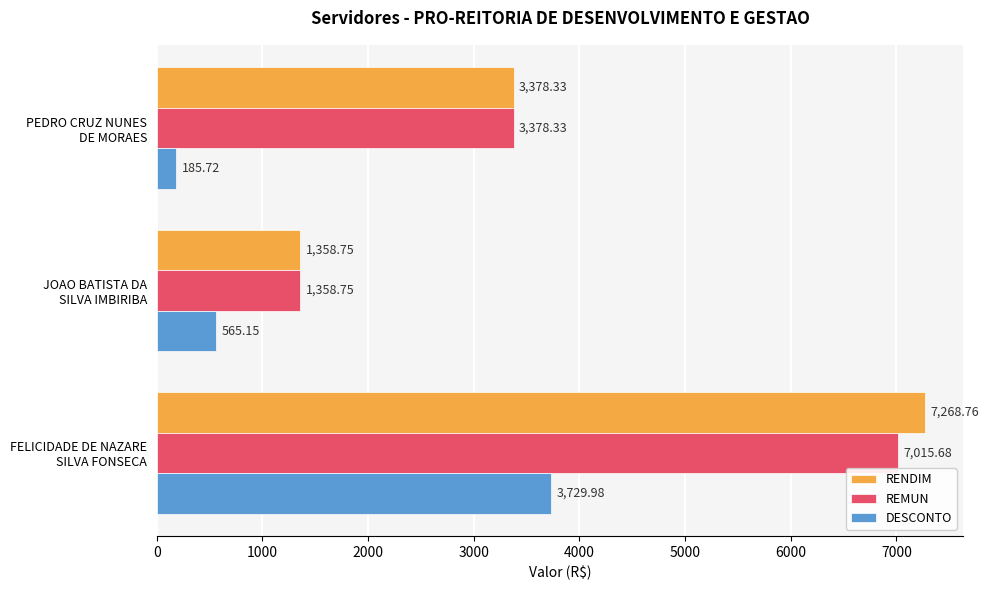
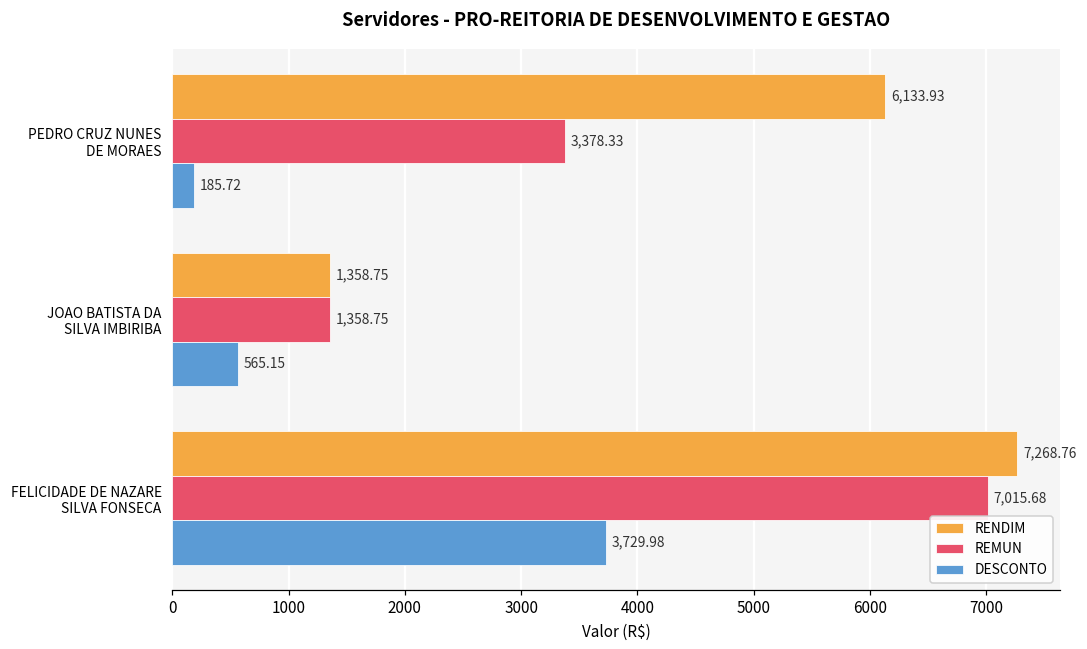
RENDIM, PEDRO CRUZ NUNES DE MORAES: 3,378.33 -> 6,133.93
